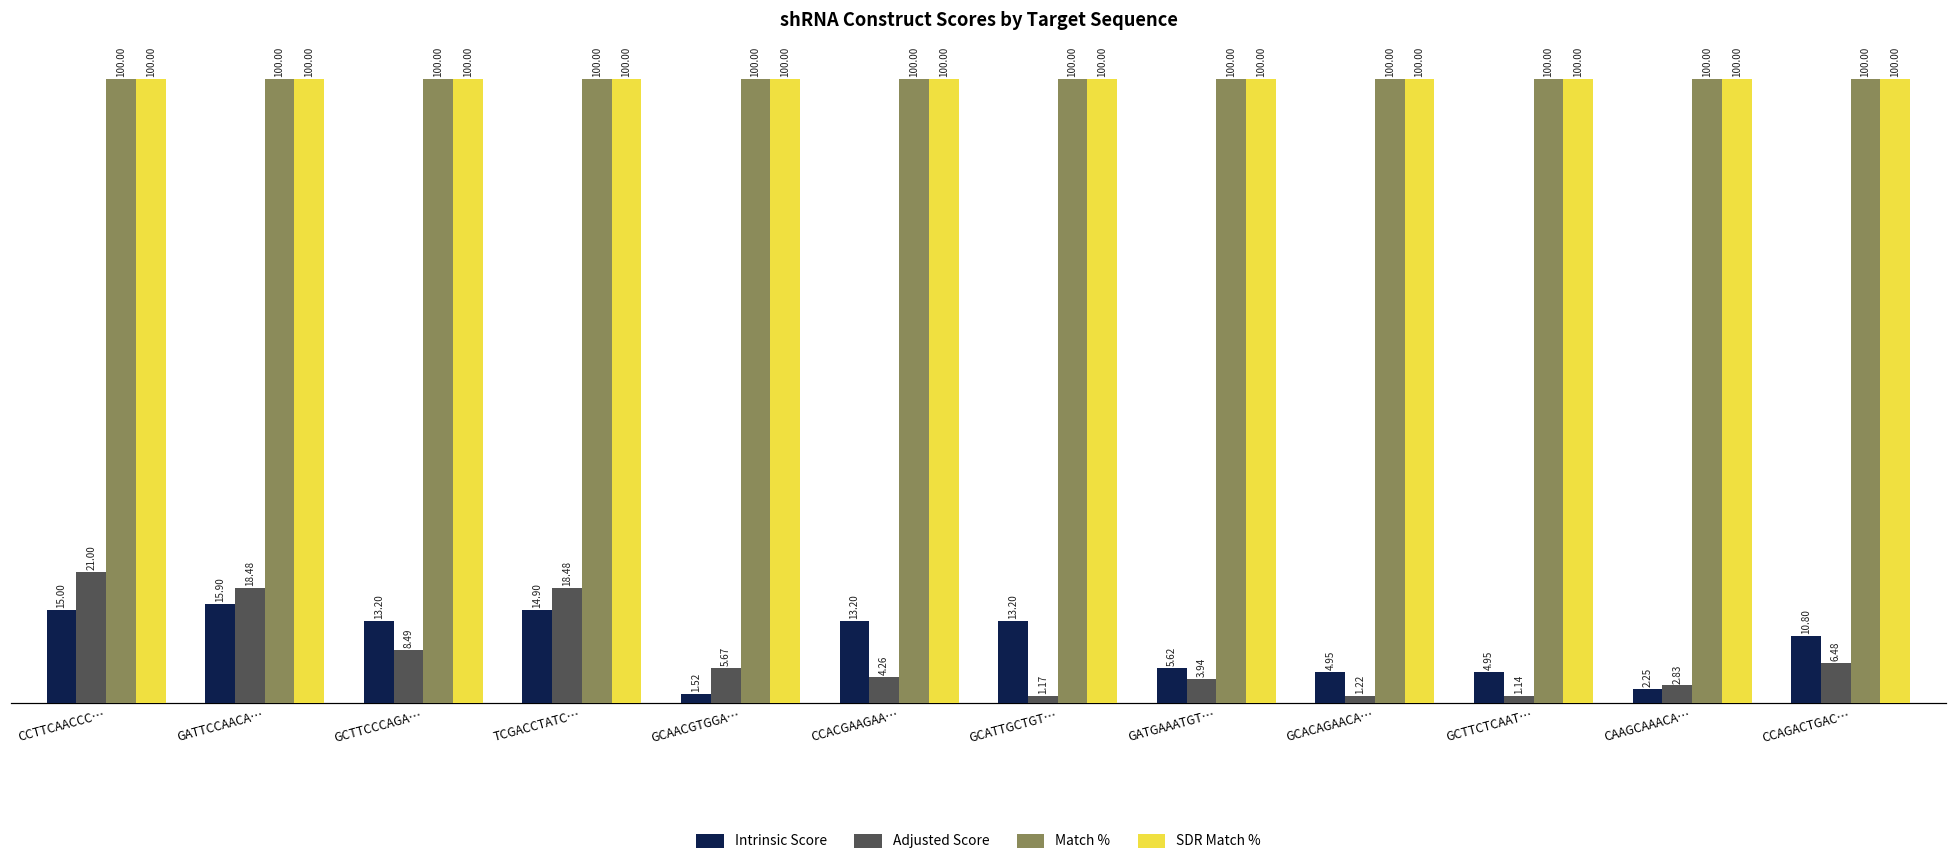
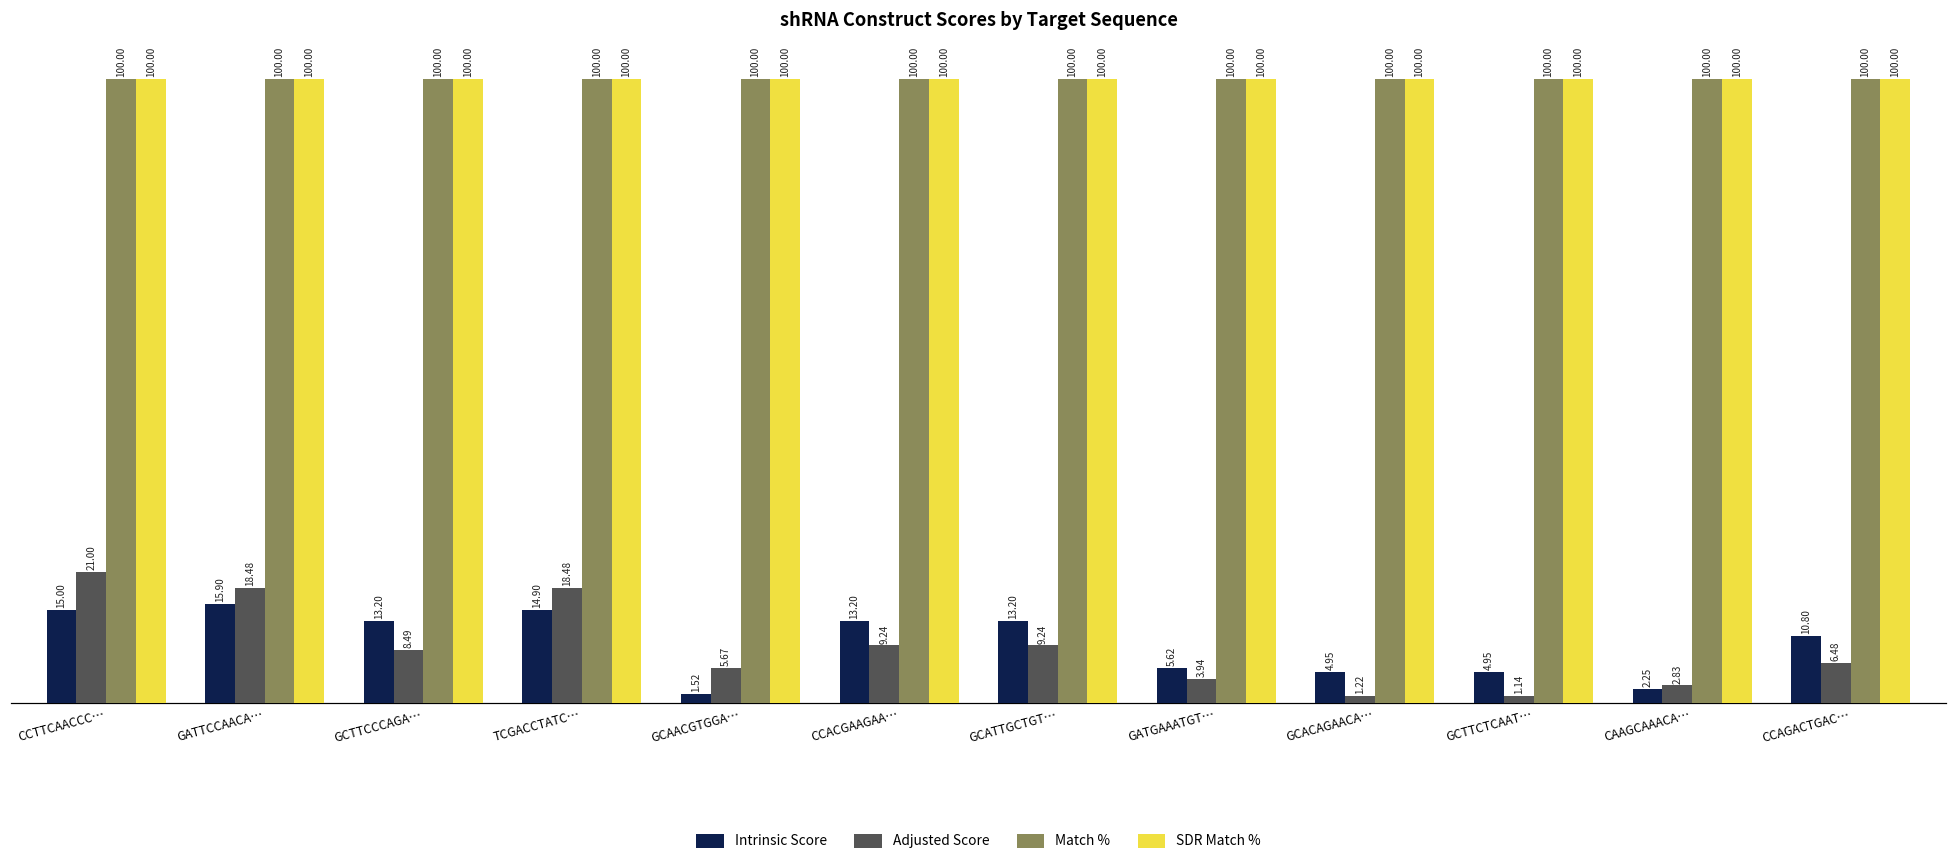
Adjusted Score, CCACGAAGAA…: 4.26 -> 9.24
Adjusted Score, GCATTGCTGT…: 1.17 -> 9.24
